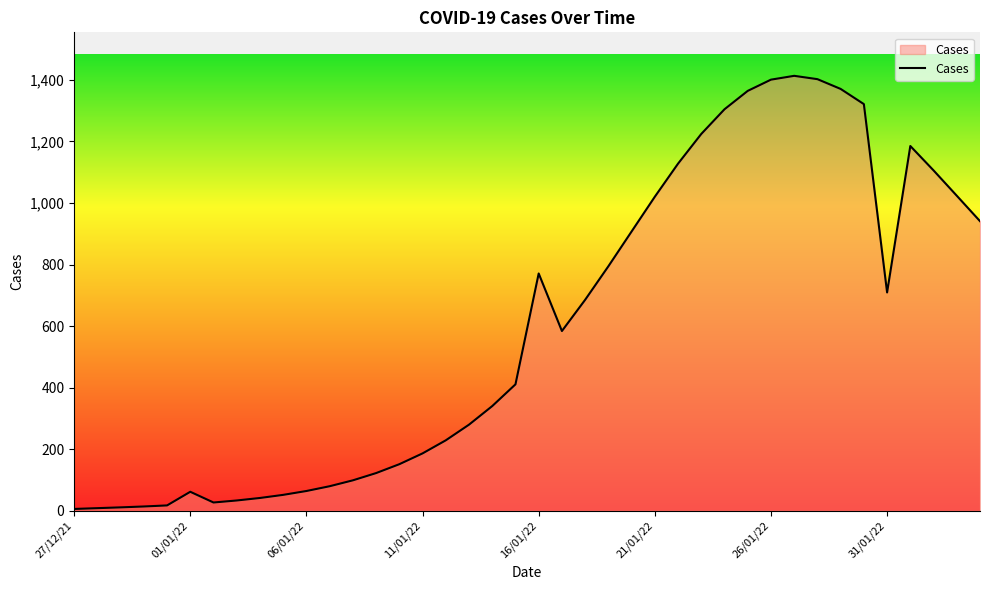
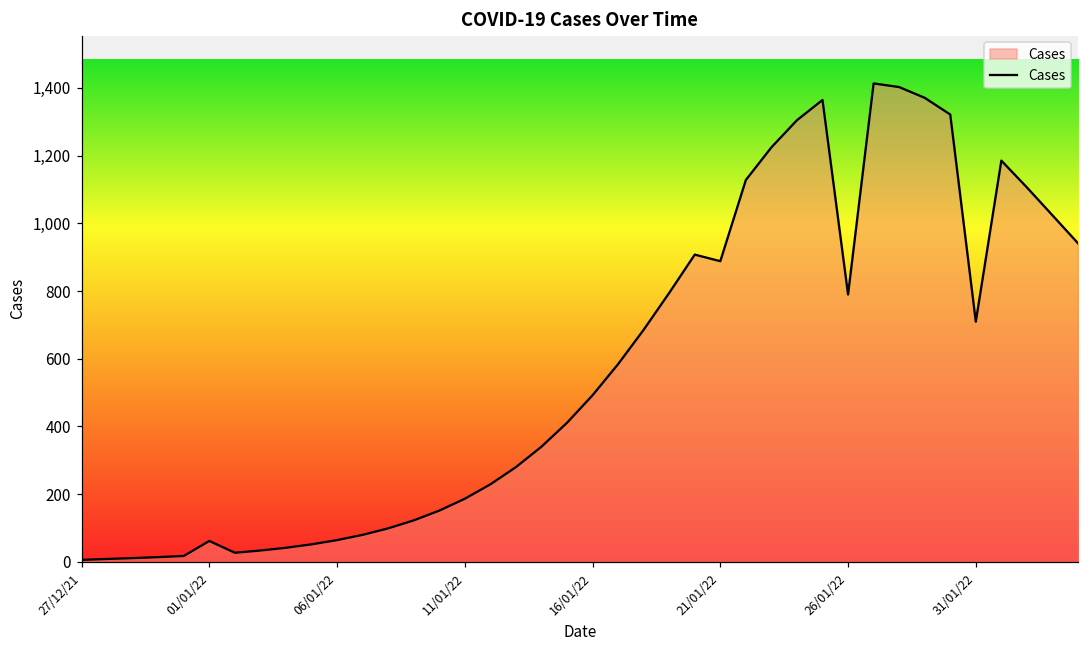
16/01/22: 770 -> 490
21/01/22: 1,020 -> 890
26/01/22: 1,400 -> 790
